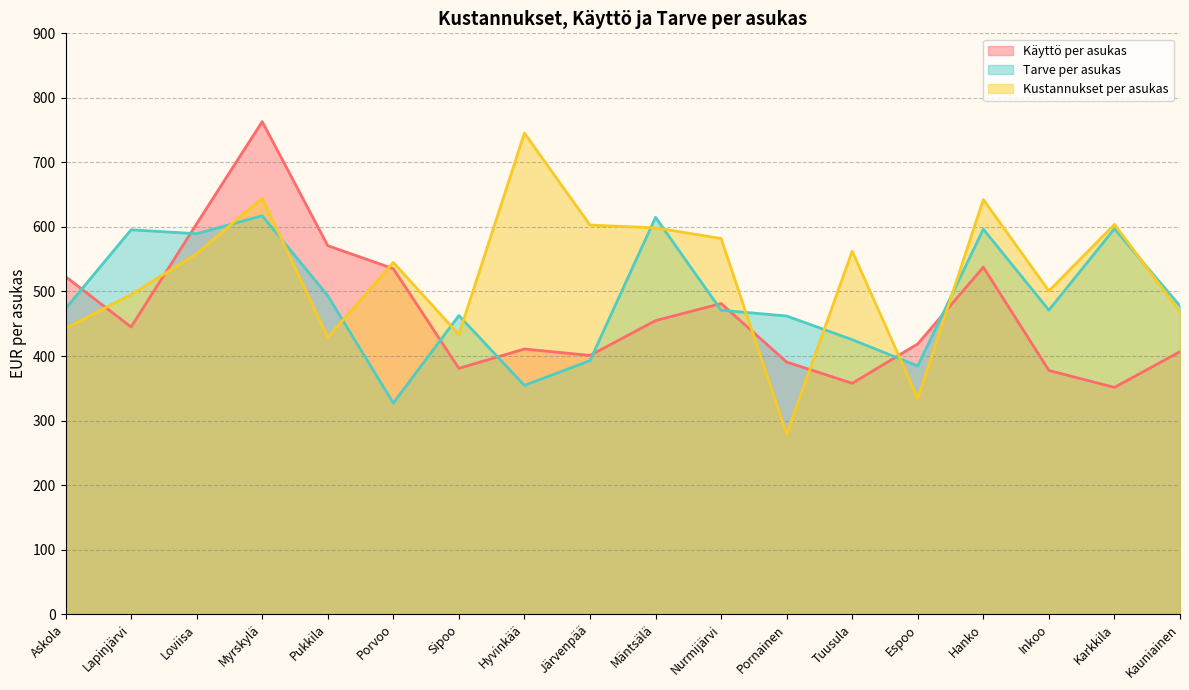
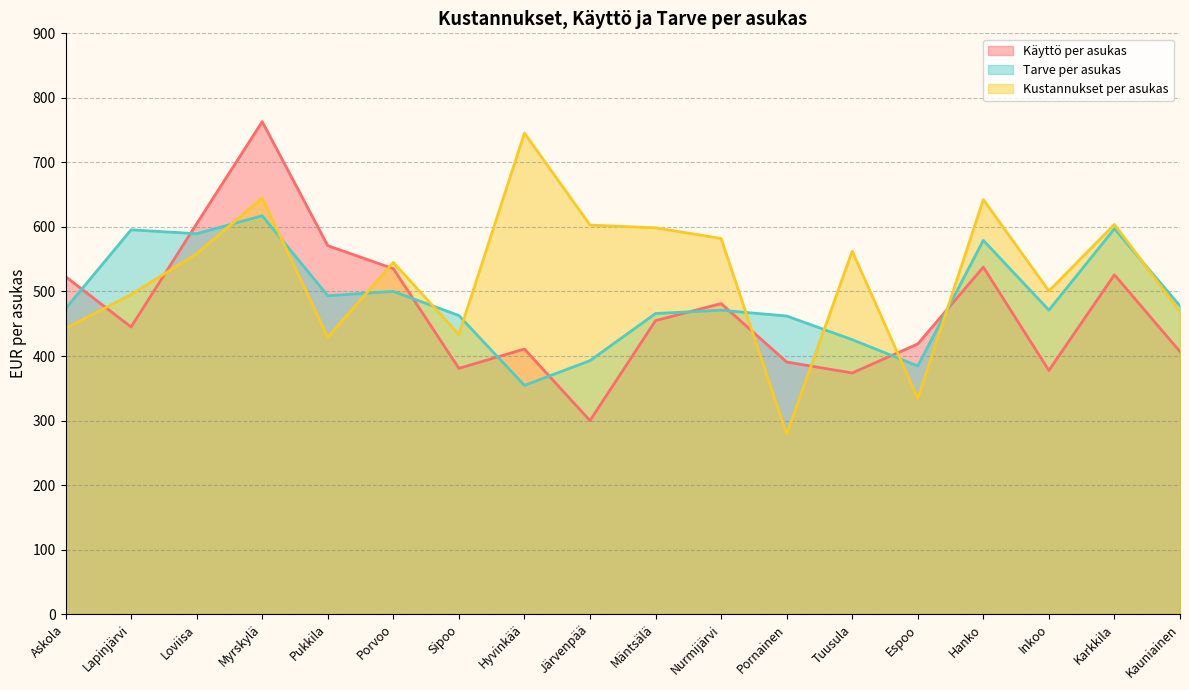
Tarve per asukas, Porvoo: 330 -> 500
Käyttö per asukas, Järvenpää: 400 -> 300
Tarve per asukas, Mäntsälä: 610 -> 470
Käyttö per asukas, Tuusula: 360 -> 370
Tarve per asukas, Hanko: 600 -> 580
Käyttö per asukas, Karkkila: 350 -> 530
